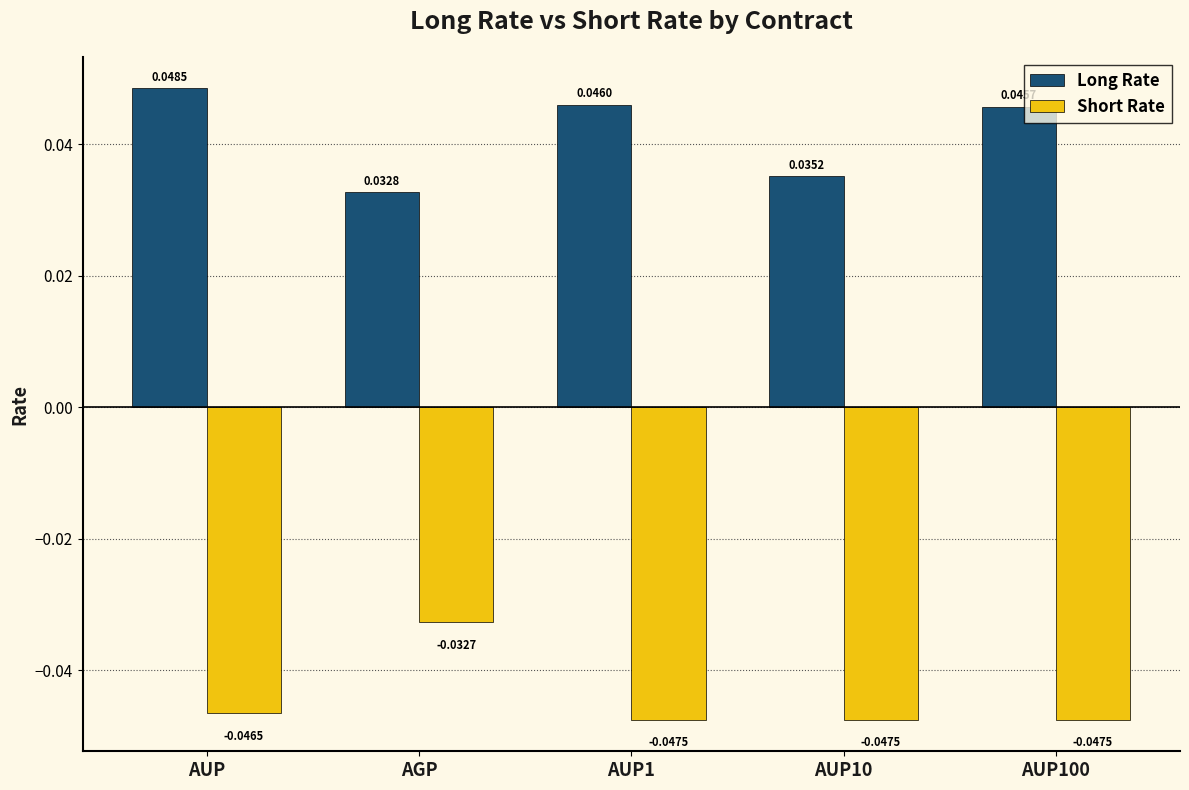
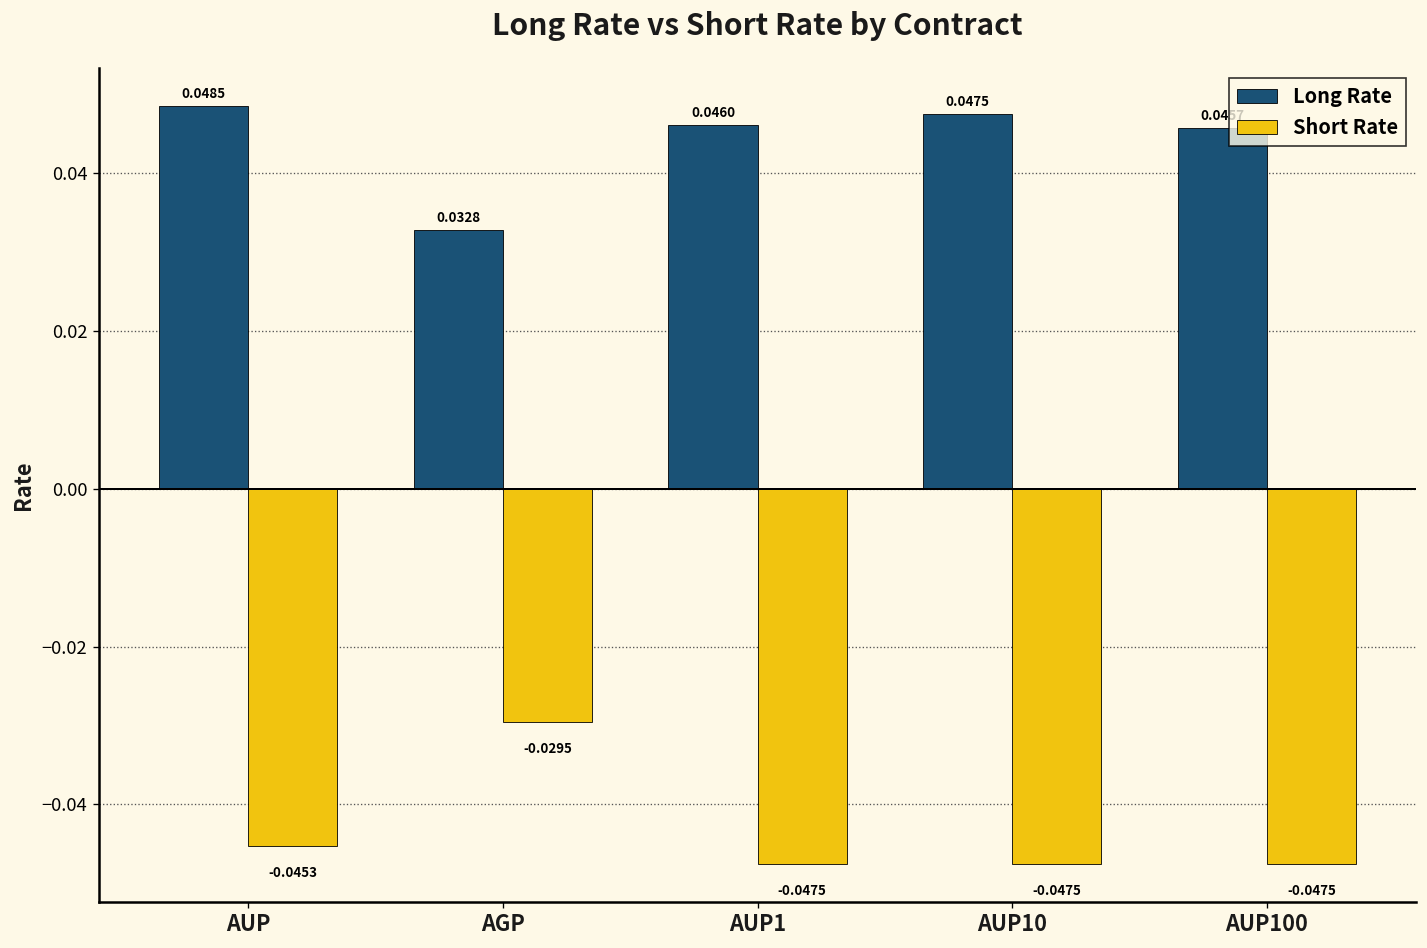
Short Rate, AUP: -0.0465 -> -0.0453
Short Rate, AGP: -0.0327 -> -0.0295
Long Rate, AUP10: 0.0352 -> 0.0475
